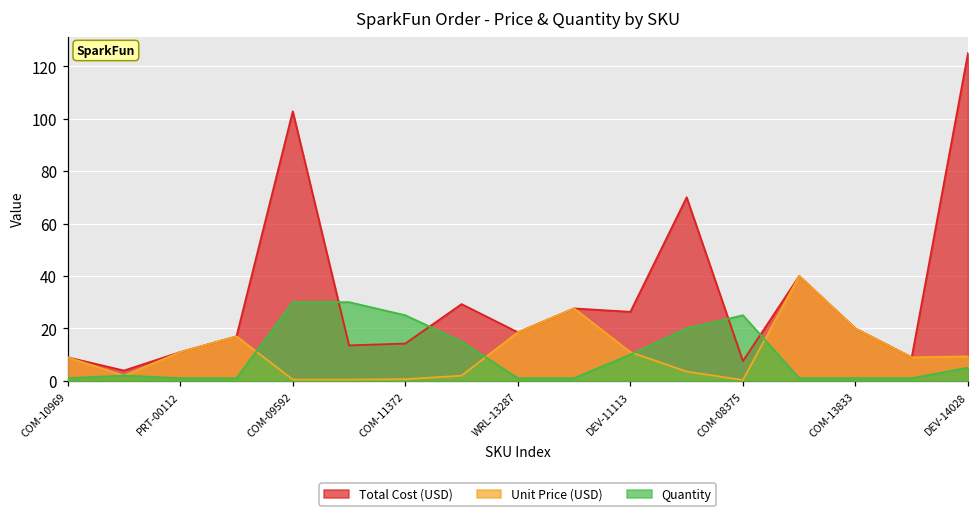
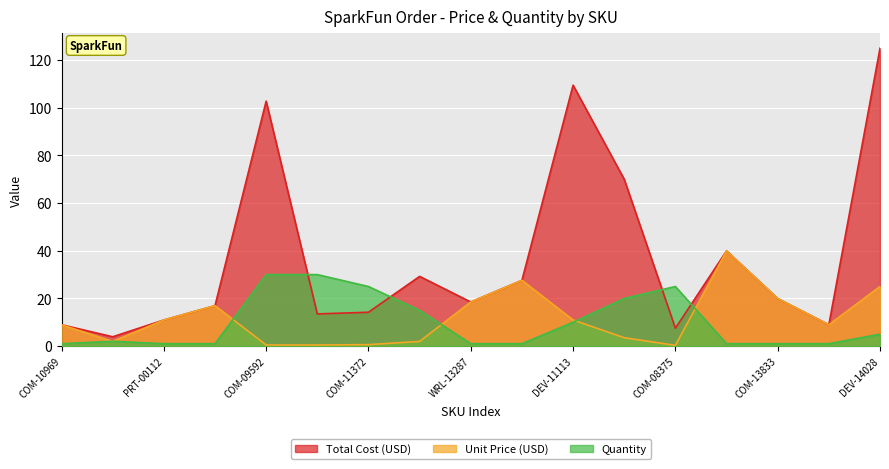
Total Cost (USD), DEV-11113: 26 -> 110
Unit Price (USD), DEV-14028: 9 -> 25
